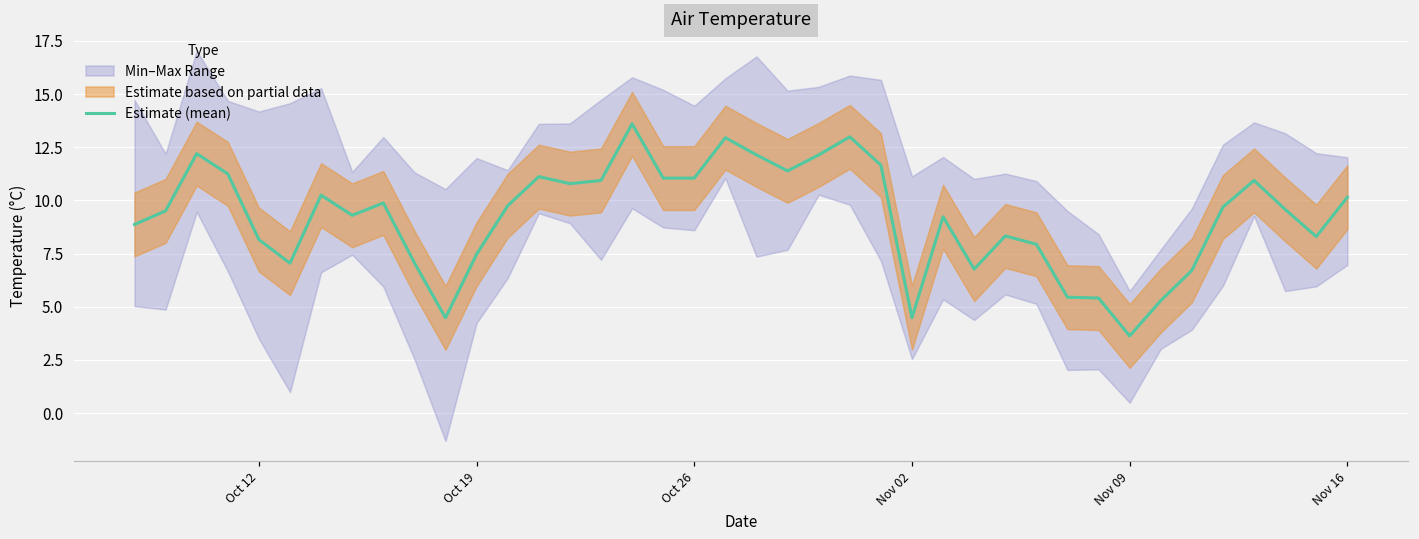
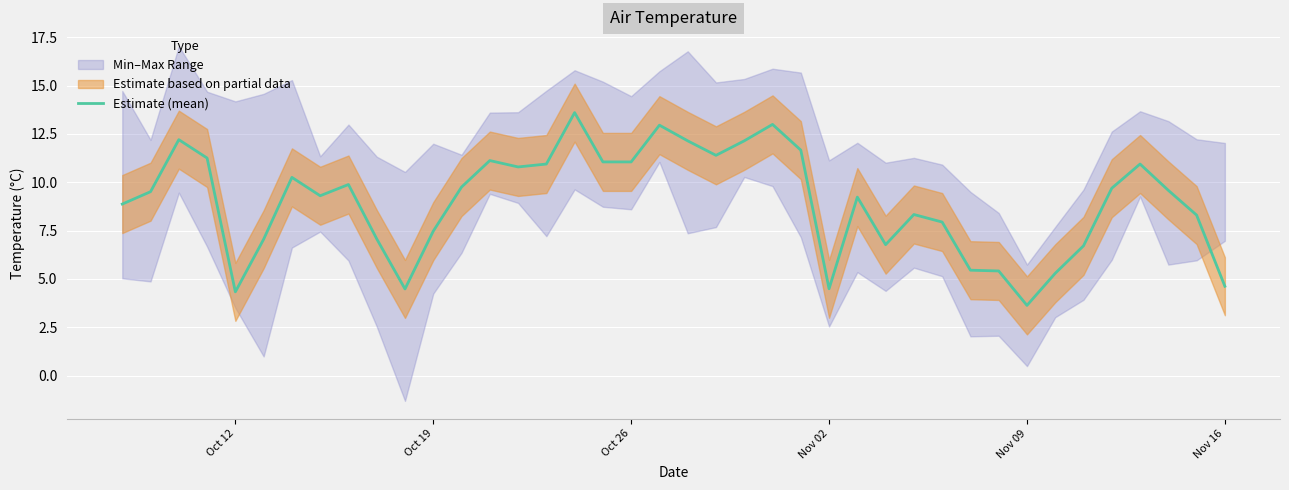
Estimate (mean), Oct 12: 8.2 -> 4.3
Estimate (mean), Nov 16: 10.2 -> 4.6
